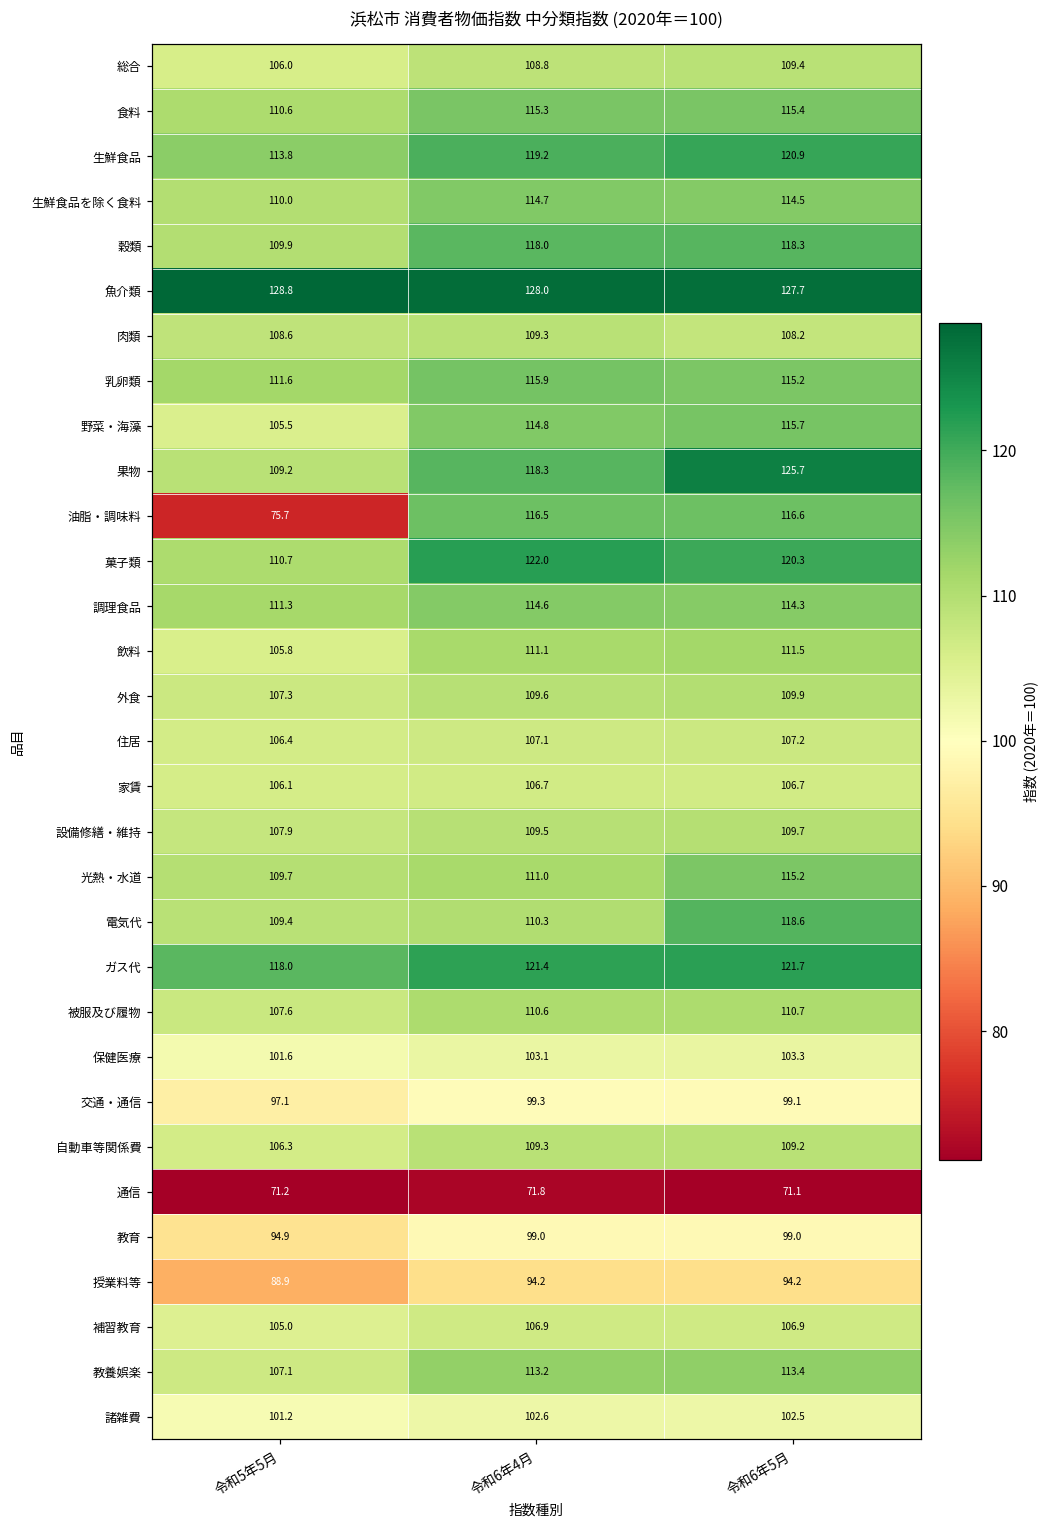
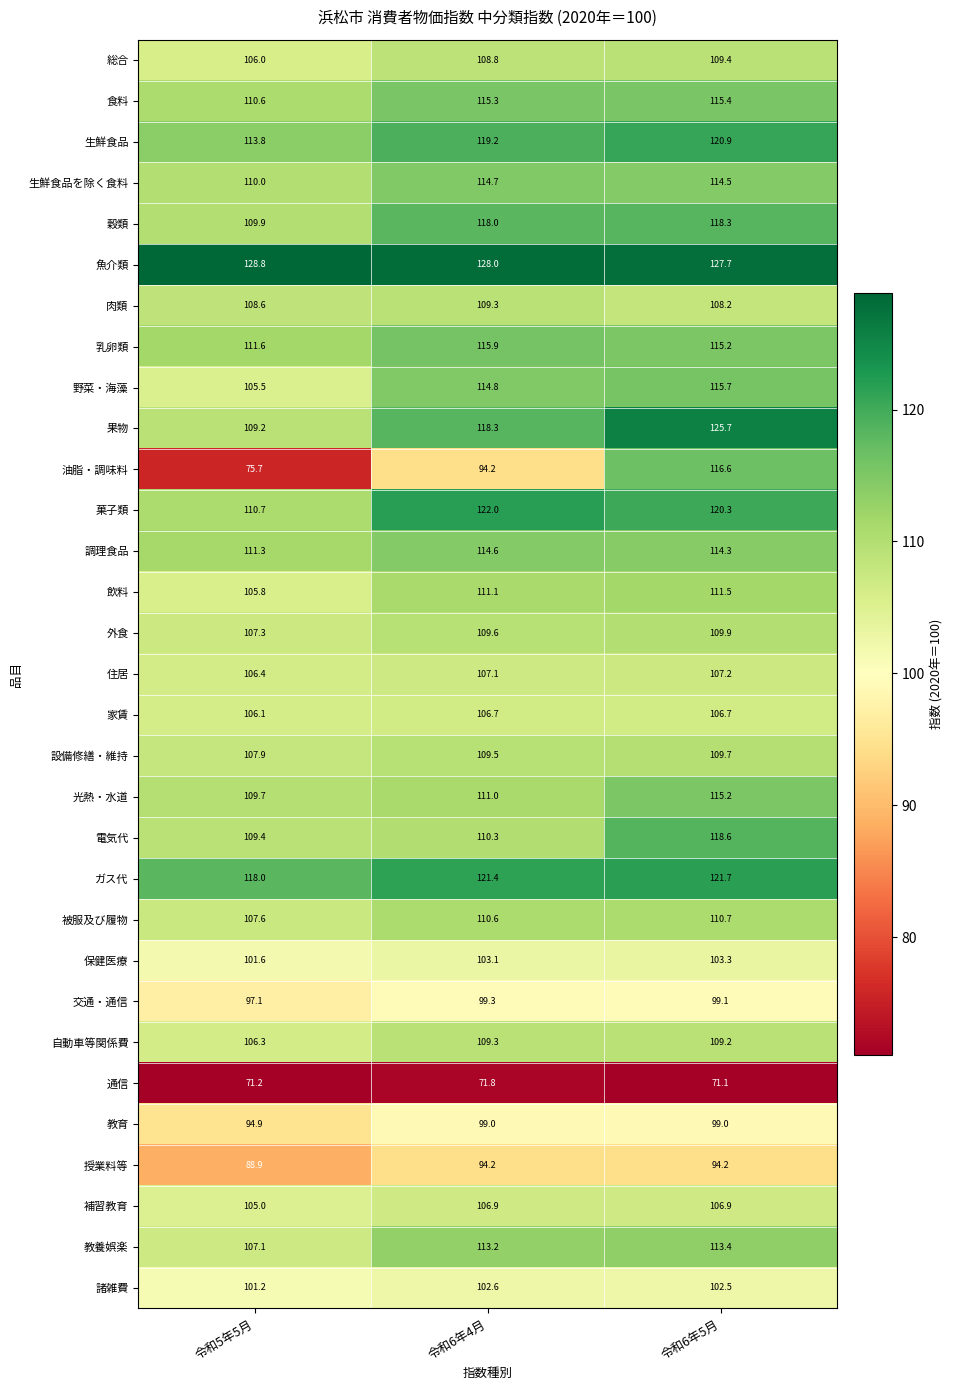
油脂・調味料, 令和6年4月: 116.5 -> 94.2
